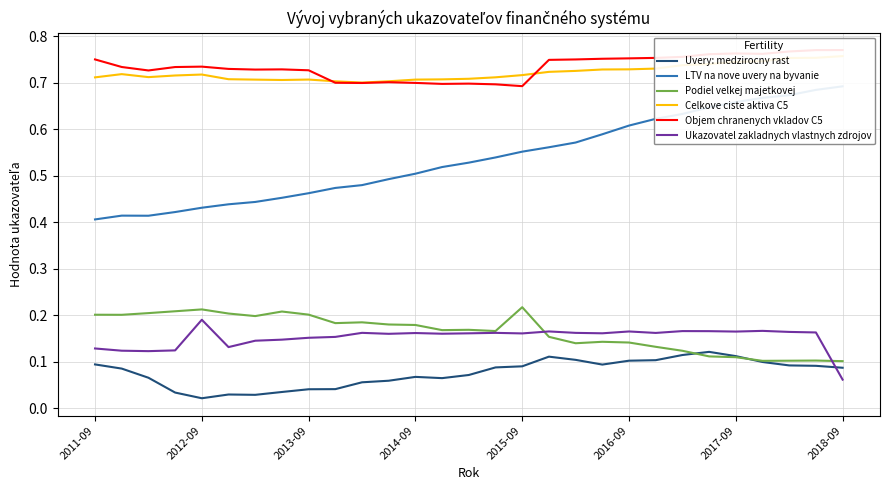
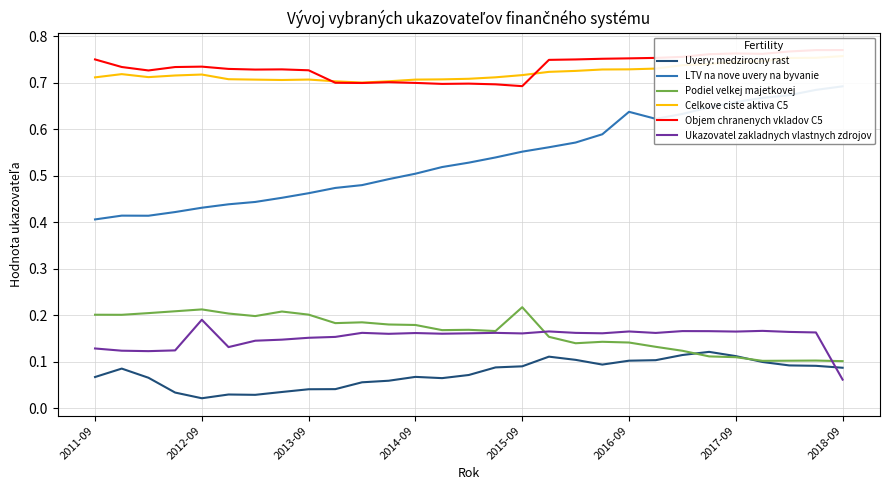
Uvery: medzirocny rast, 2011-09: 0.09 -> 0.07
LTV na nove uvery na byvanie, 2016-09: 0.61 -> 0.64
